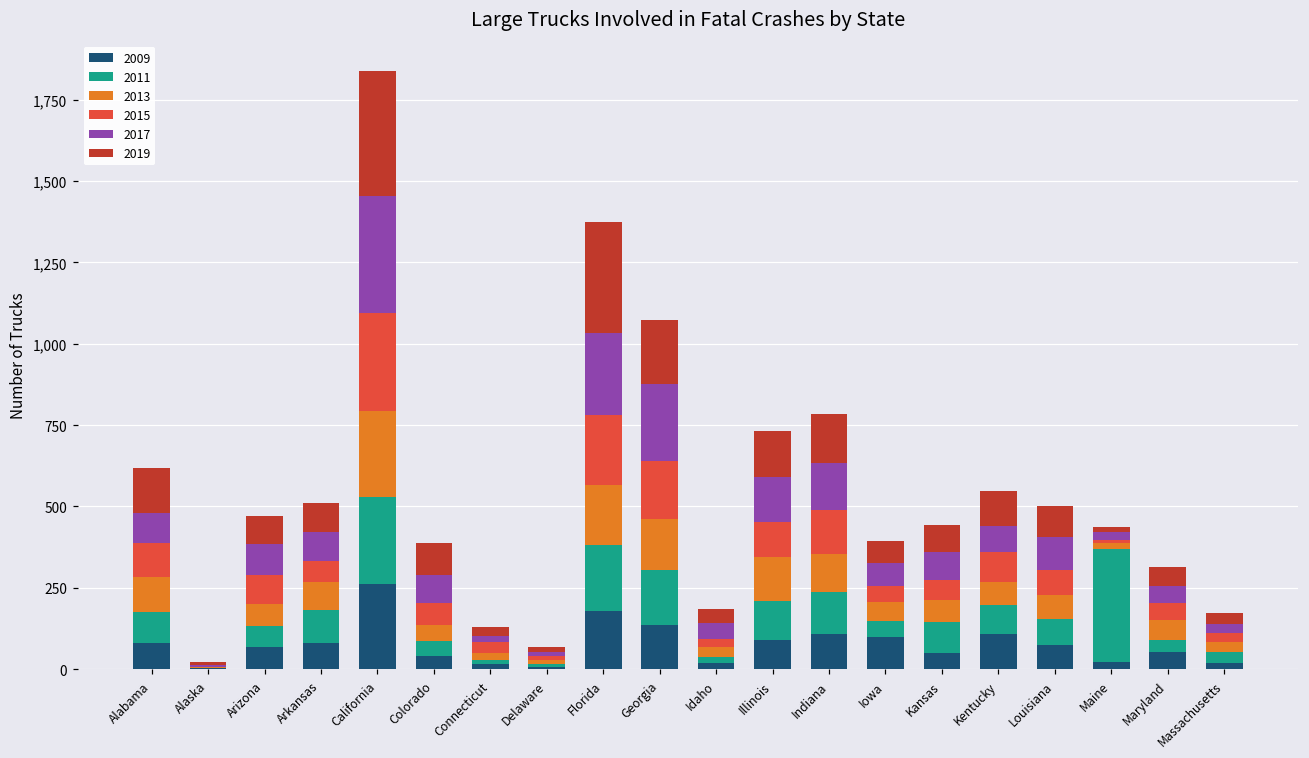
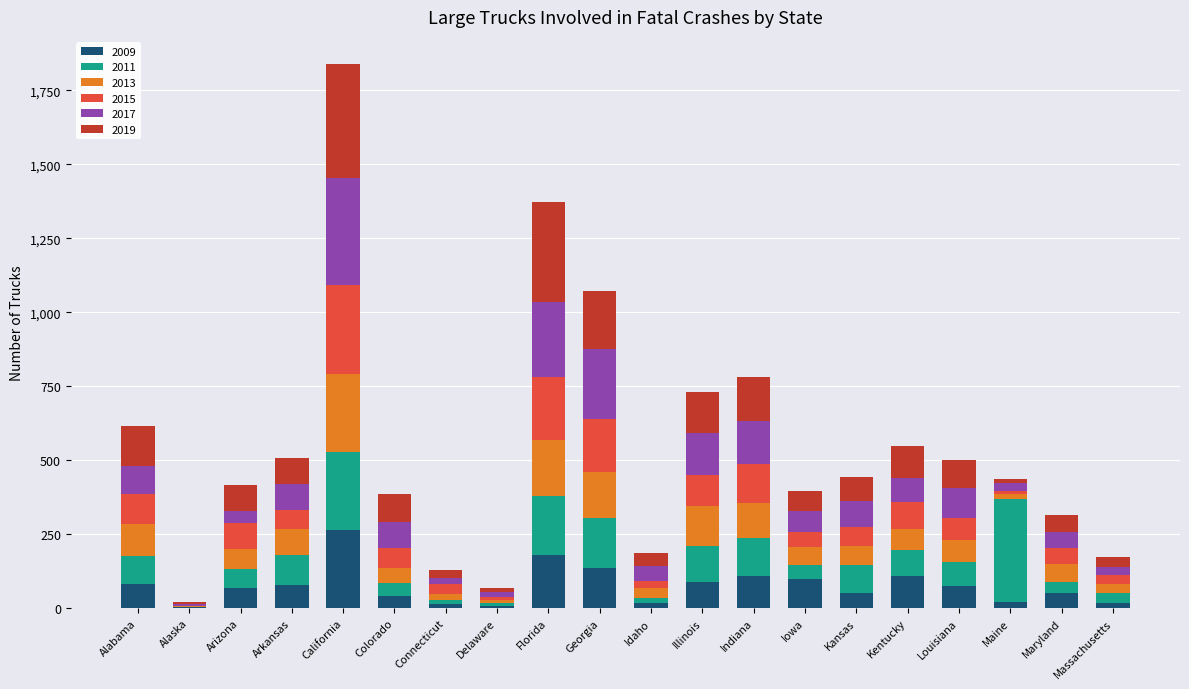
2017, Arizona: 90 -> 40
